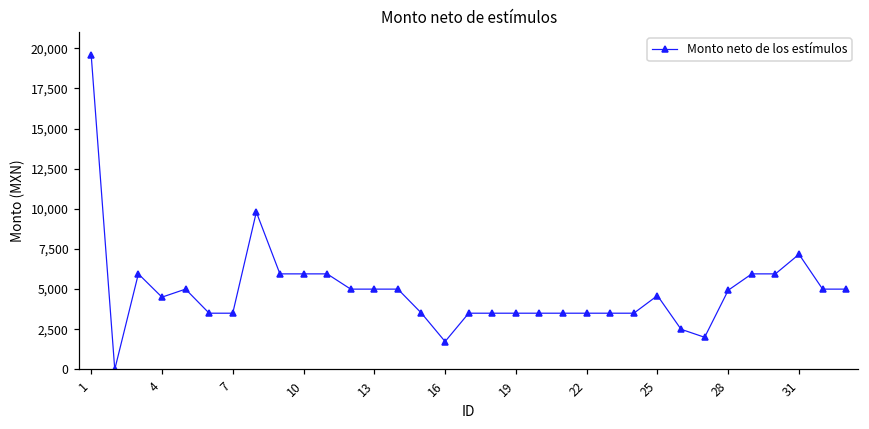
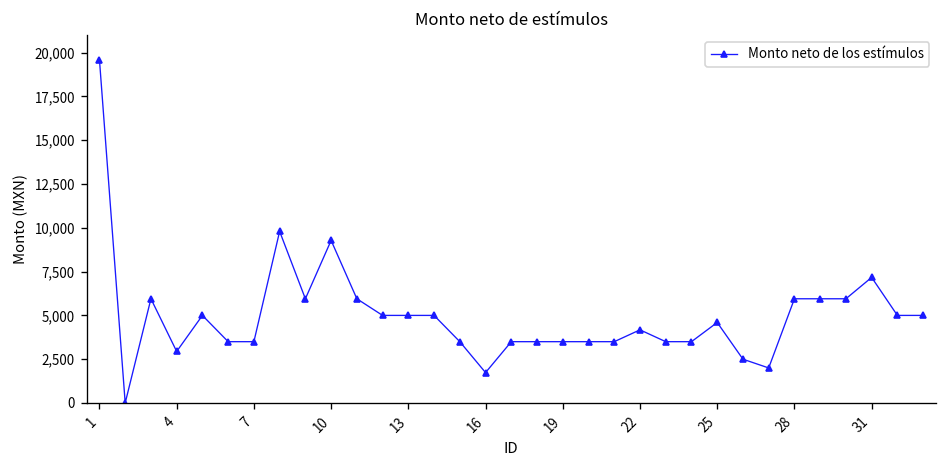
4: 4,500 -> 2,900
10: 6,000 -> 9,300
22: 3,500 -> 4,200
28: 4,900 -> 6,000
